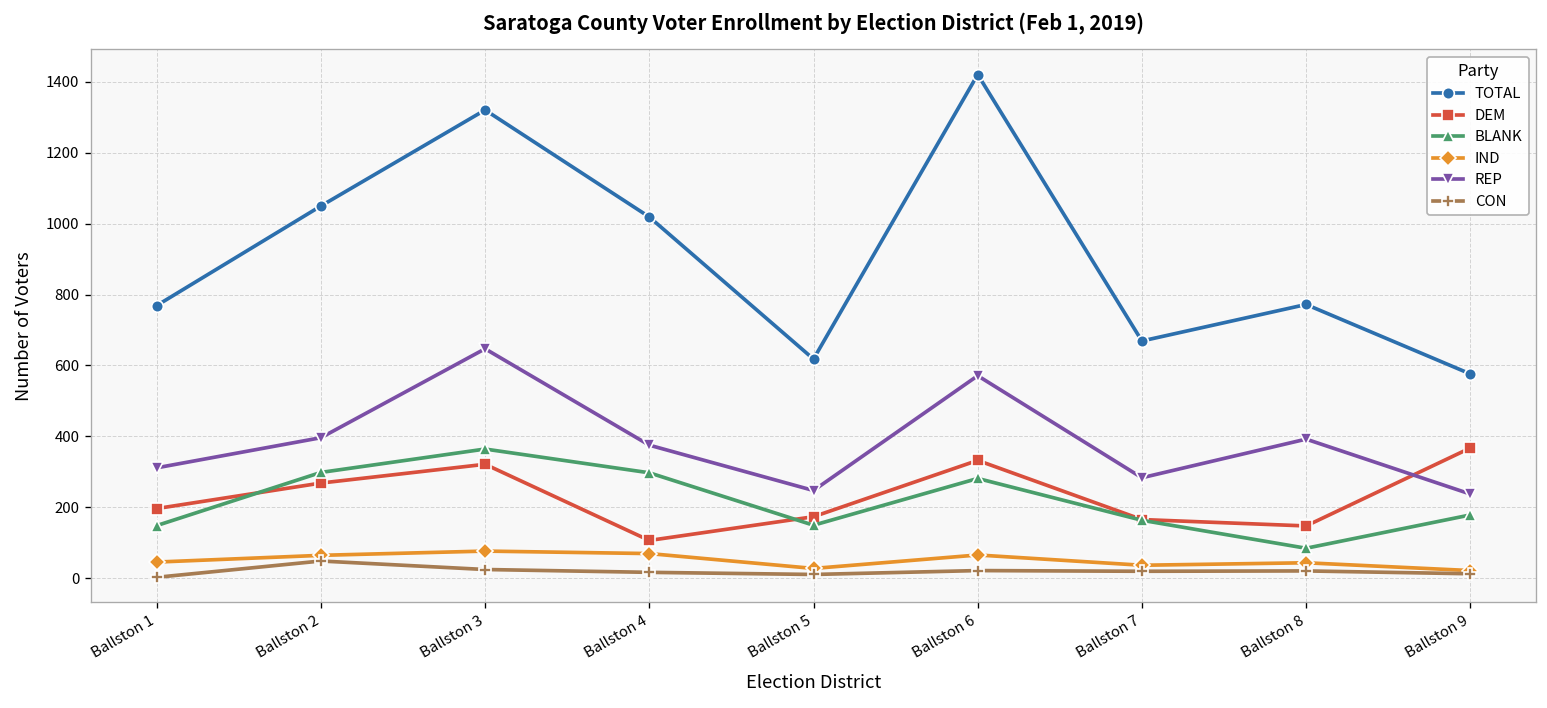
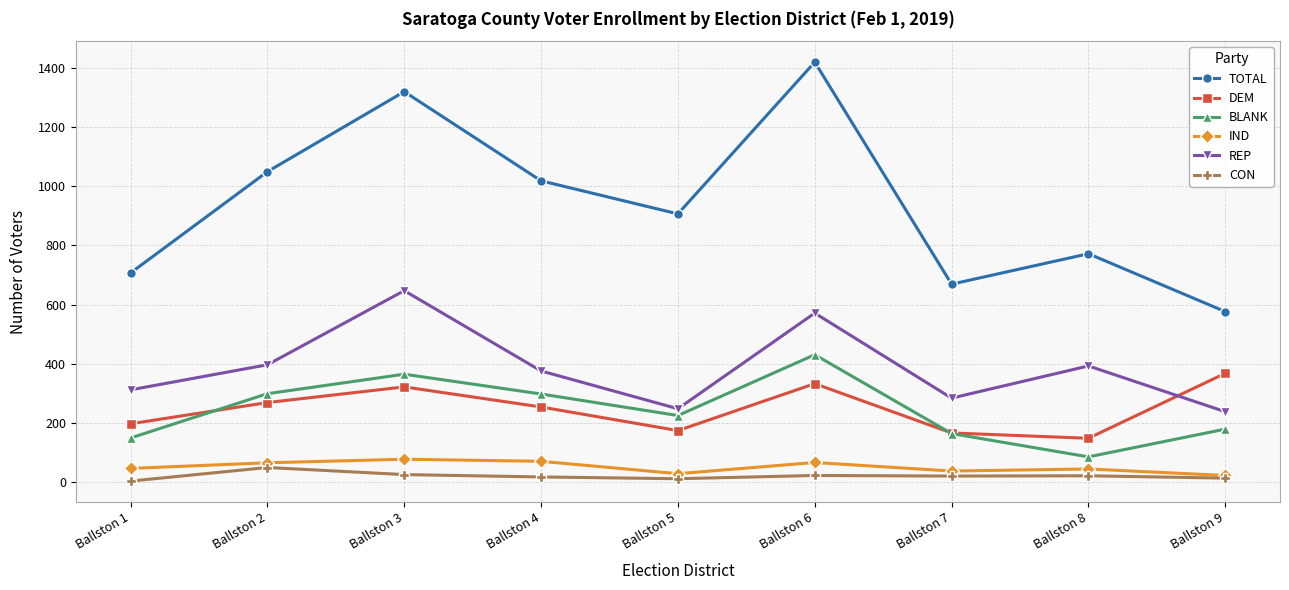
TOTAL, Ballston 1: 770 -> 710
DEM, Ballston 4: 110 -> 250
TOTAL, Ballston 5: 620 -> 910
BLANK, Ballston 5: 150 -> 220
BLANK, Ballston 6: 280 -> 430
